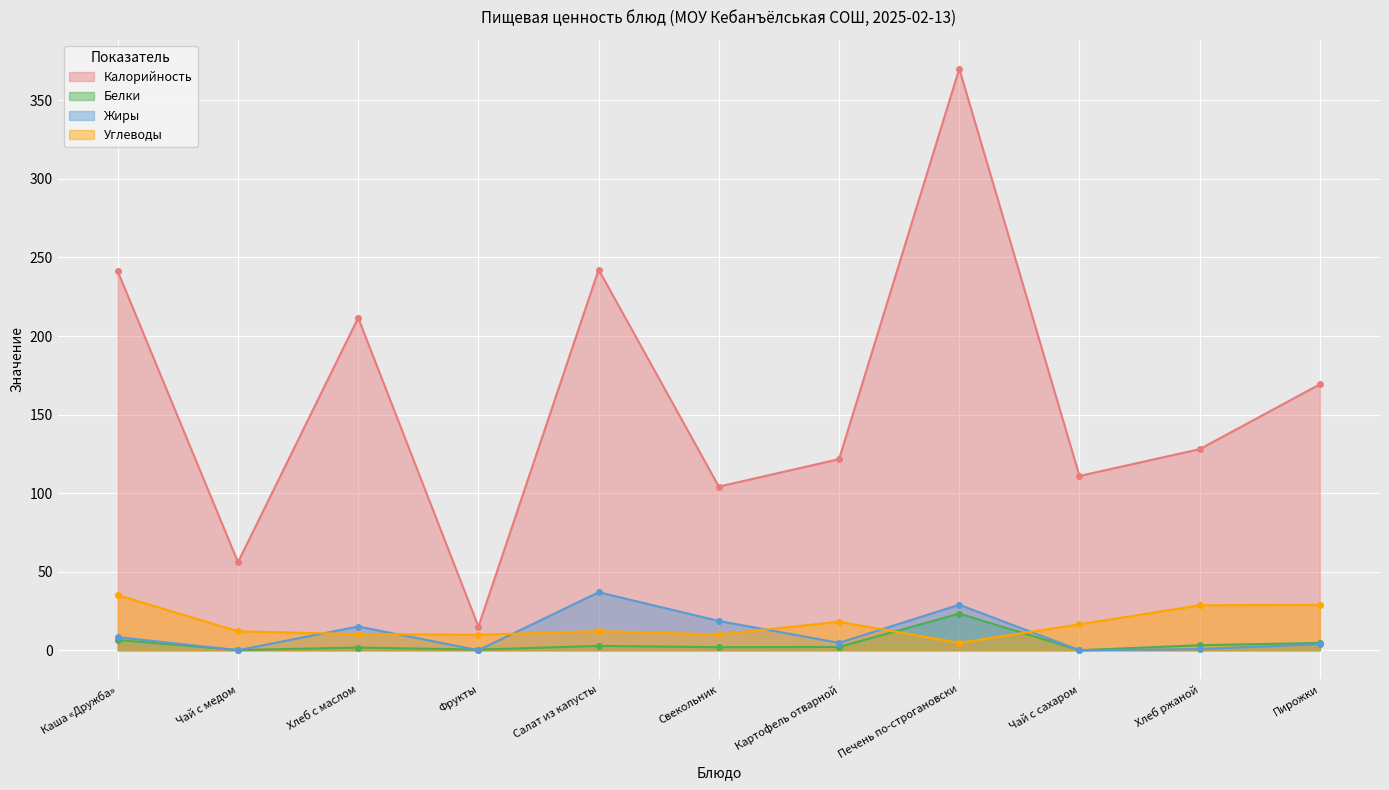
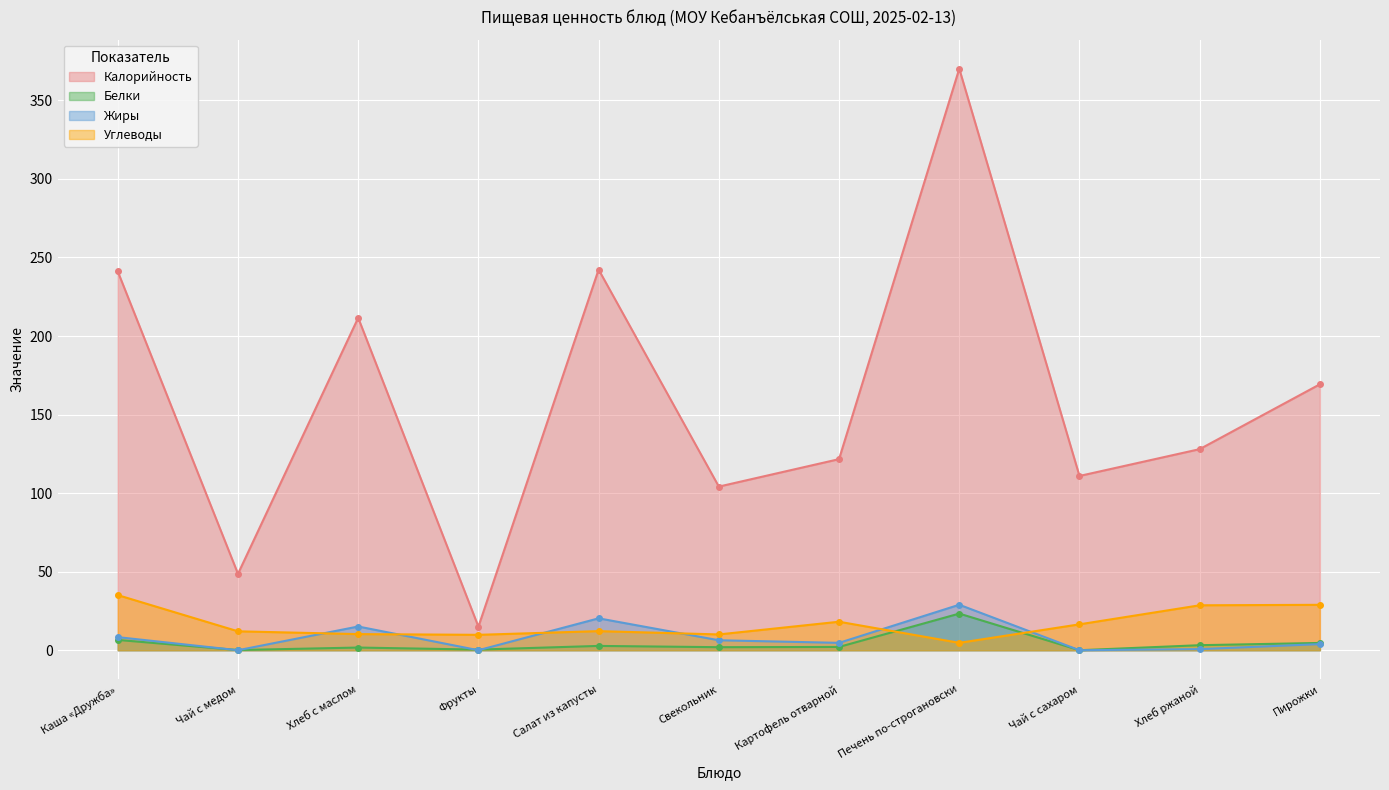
Калорийность, Чай с медом: 56 -> 49
Жиры, Салат из капусты: 37 -> 20
Жиры, Свекольник: 19 -> 6
